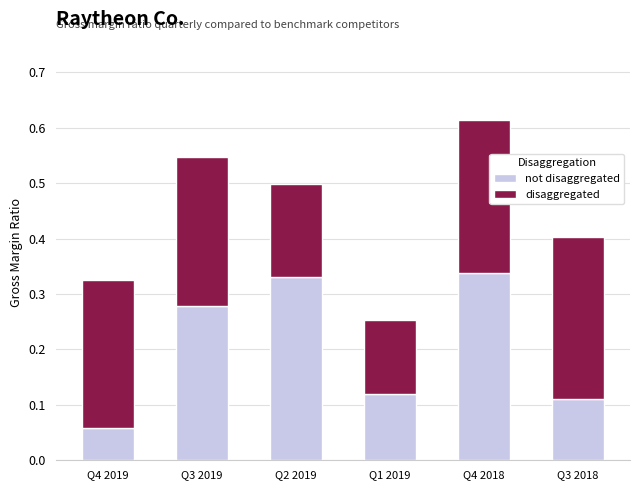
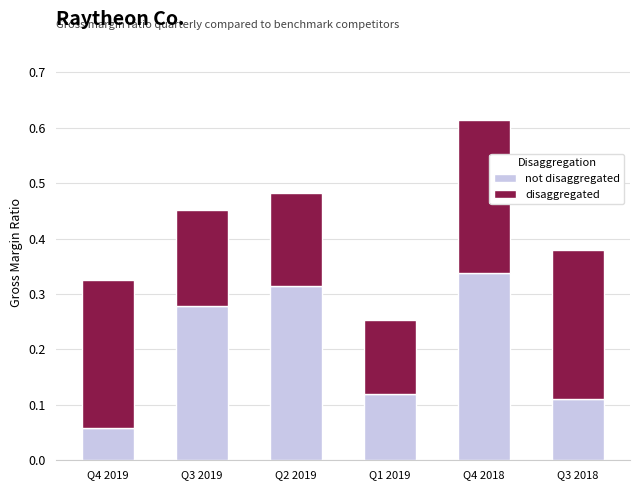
disaggregated, Q3 2019: 0.27 -> 0.17
not disaggregated, Q2 2019: 0.33 -> 0.32
disaggregated, Q3 2018: 0.29 -> 0.27
